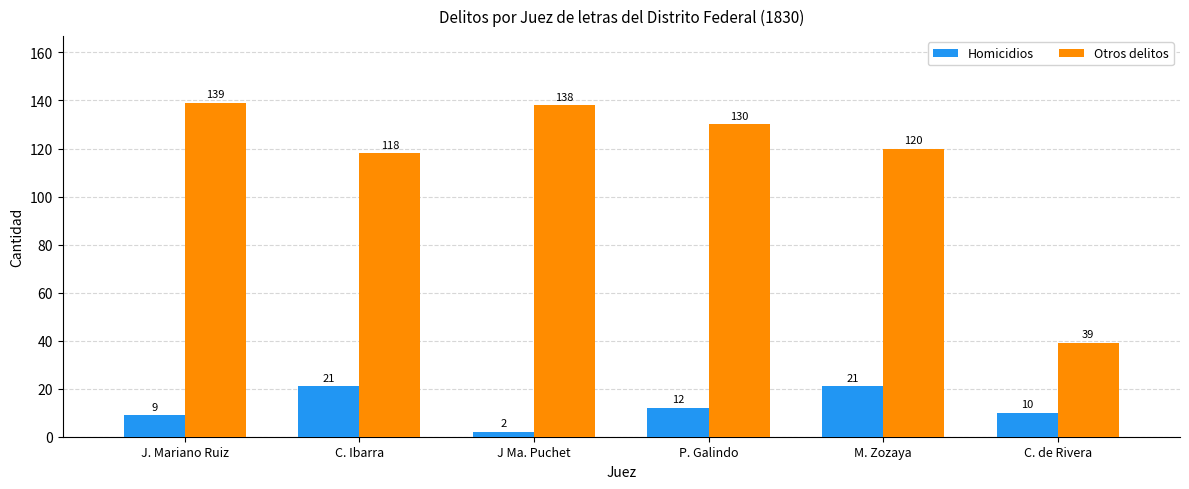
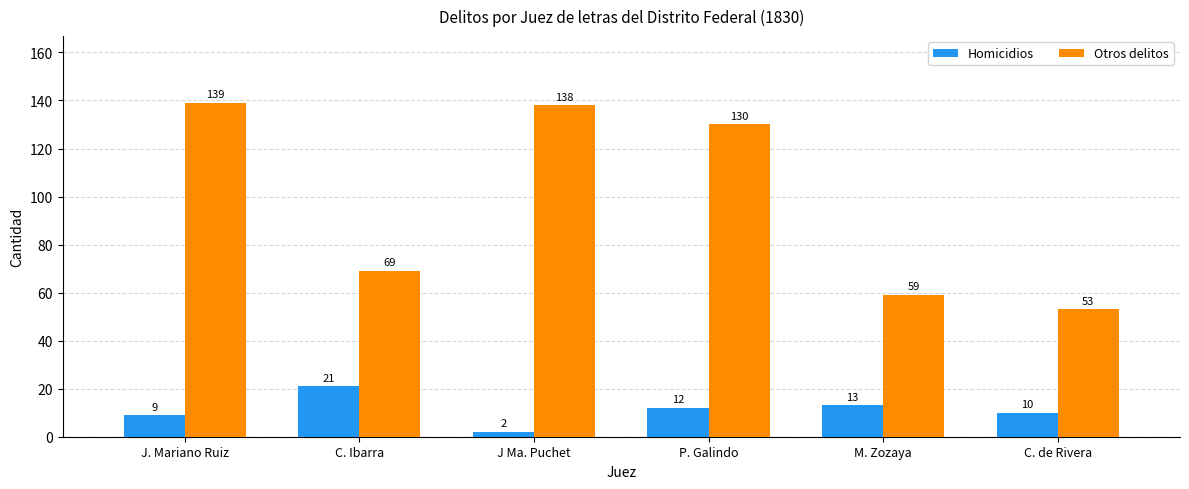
Otros delitos, C. Ibarra: 118 -> 69
Homicidios, M. Zozaya: 21 -> 13
Otros delitos, M. Zozaya: 120 -> 59
Otros delitos, C. de Rivera: 39 -> 53
